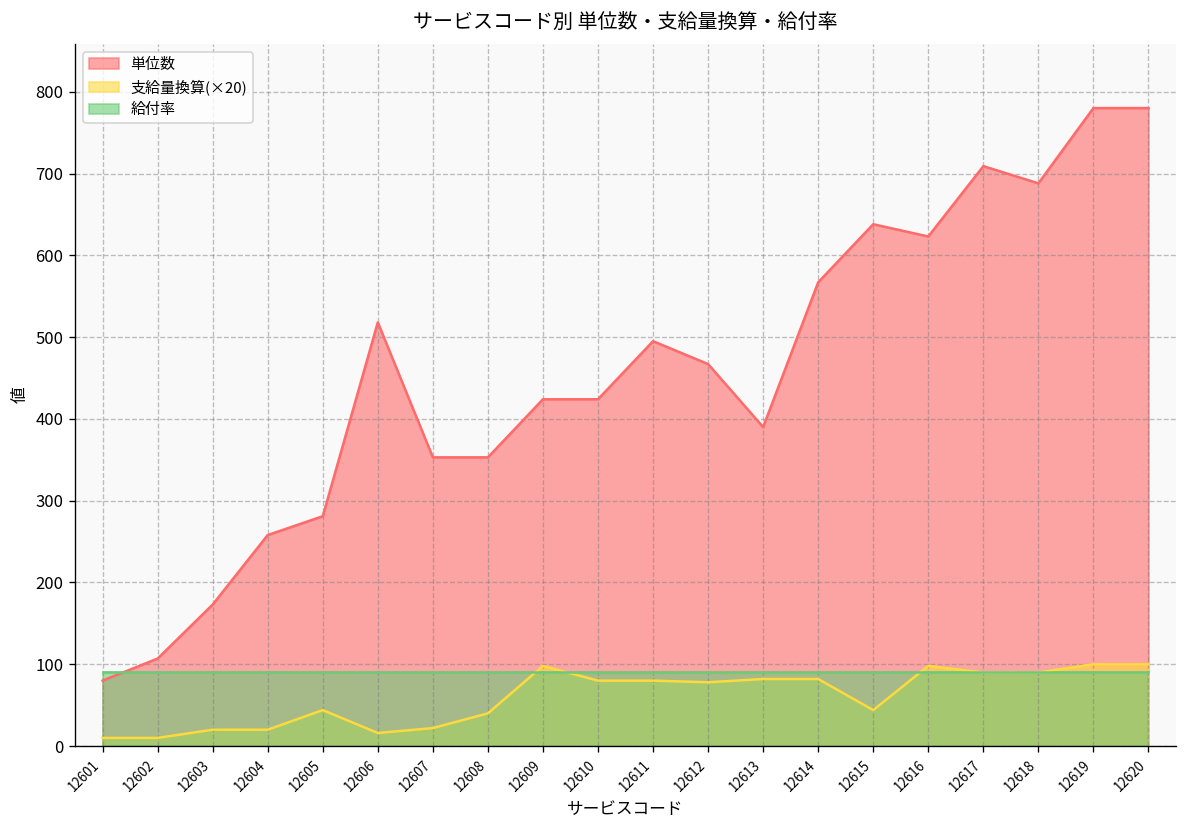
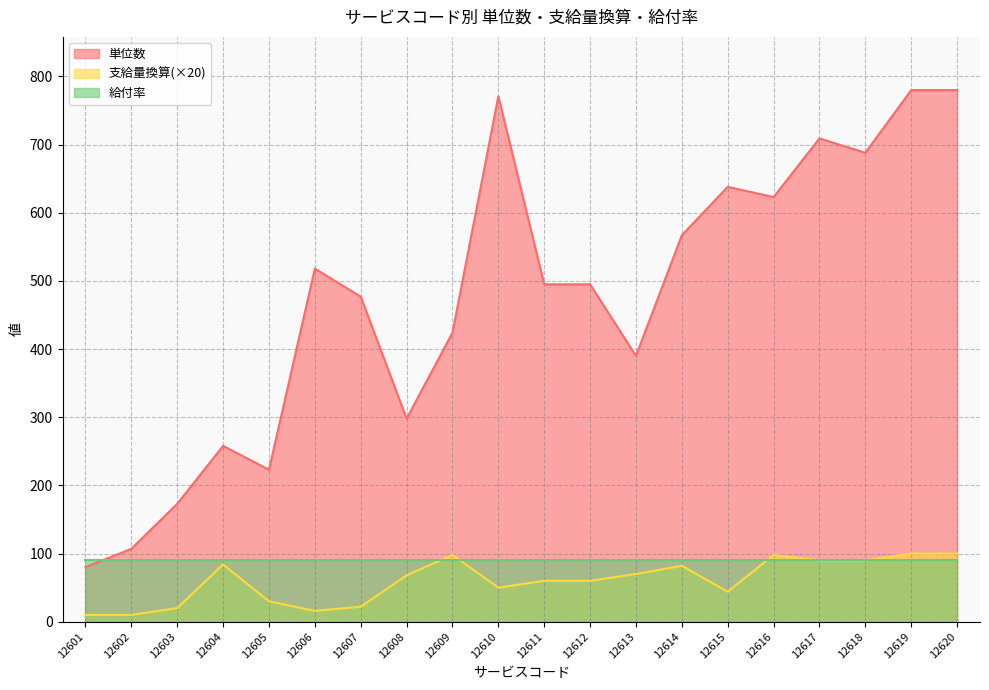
支給量換算(×20), 12604: 20 -> 80
単位数, 12605: 280 -> 220
支給量換算(×20), 12605: 40 -> 30
単位数, 12607: 350 -> 480
単位数, 12608: 350 -> 300
支給量換算(×20), 12608: 40 -> 70
単位数, 12610: 420 -> 770
支給量換算(×20), 12610: 80 -> 50
支給量換算(×20), 12611: 80 -> 60
単位数, 12612: 470 -> 500
支給量換算(×20), 12612: 80 -> 60
支給量換算(×20), 12613: 80 -> 70
